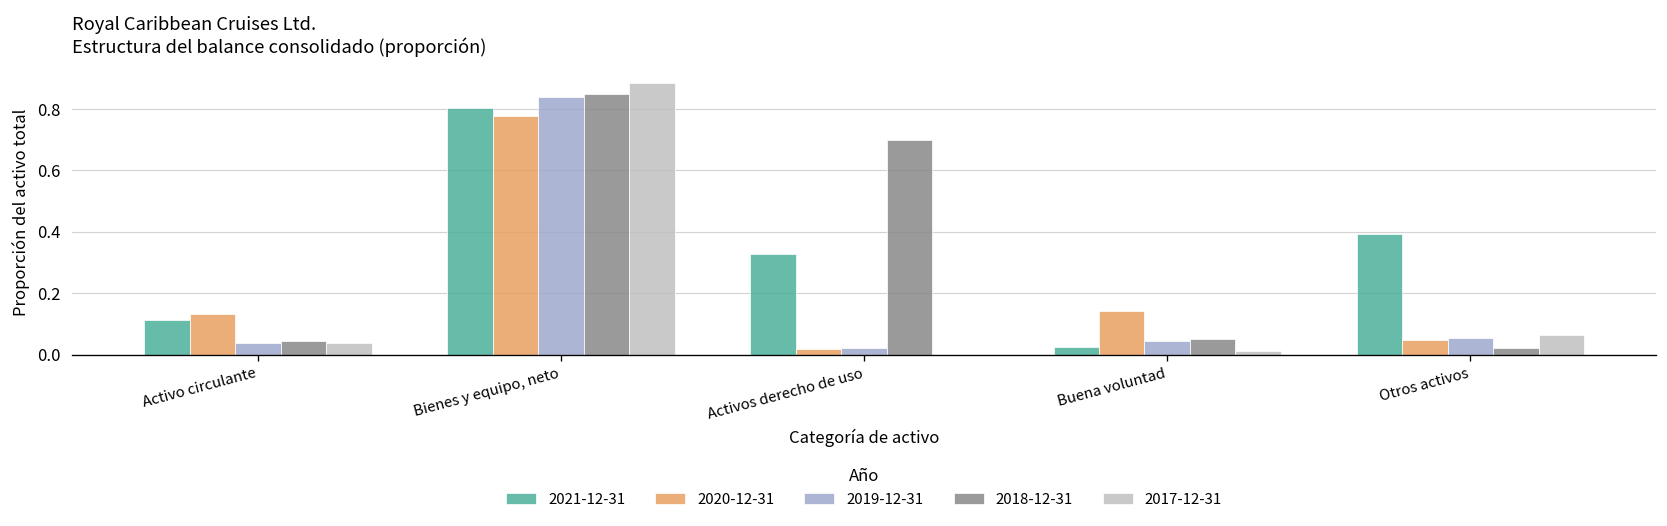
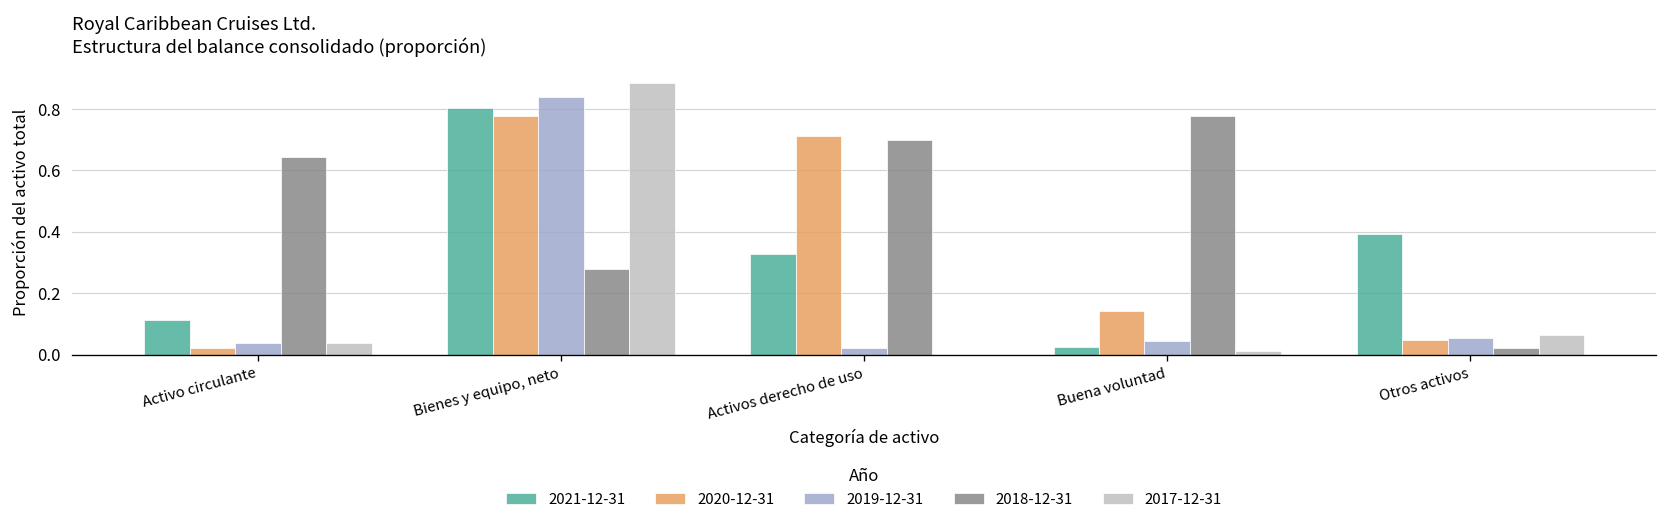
2020-12-31, Activo circulante: 0.13 -> 0.02
2018-12-31, Activo circulante: 0.04 -> 0.64
2018-12-31, Bienes y equipo, neto: 0.85 -> 0.28
2020-12-31, Activos derecho de uso: 0.02 -> 0.71
2018-12-31, Buena voluntad: 0.05 -> 0.78
